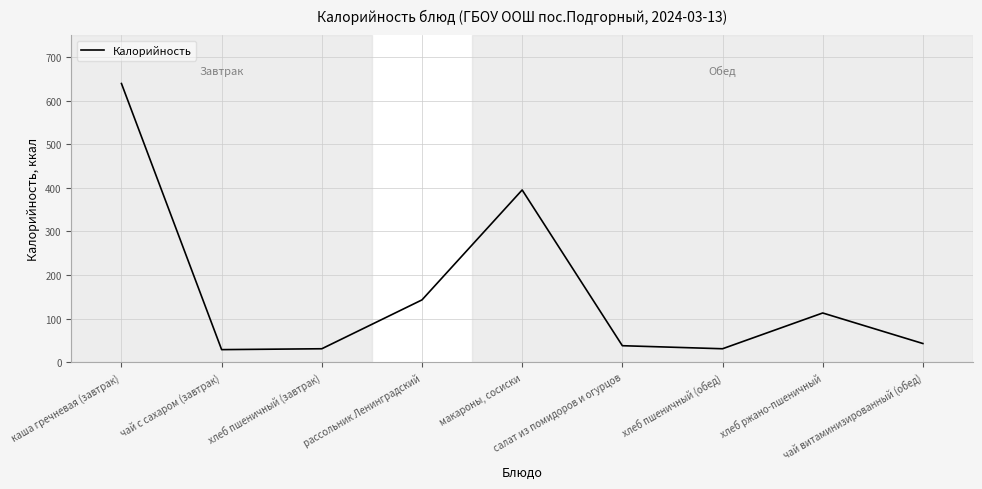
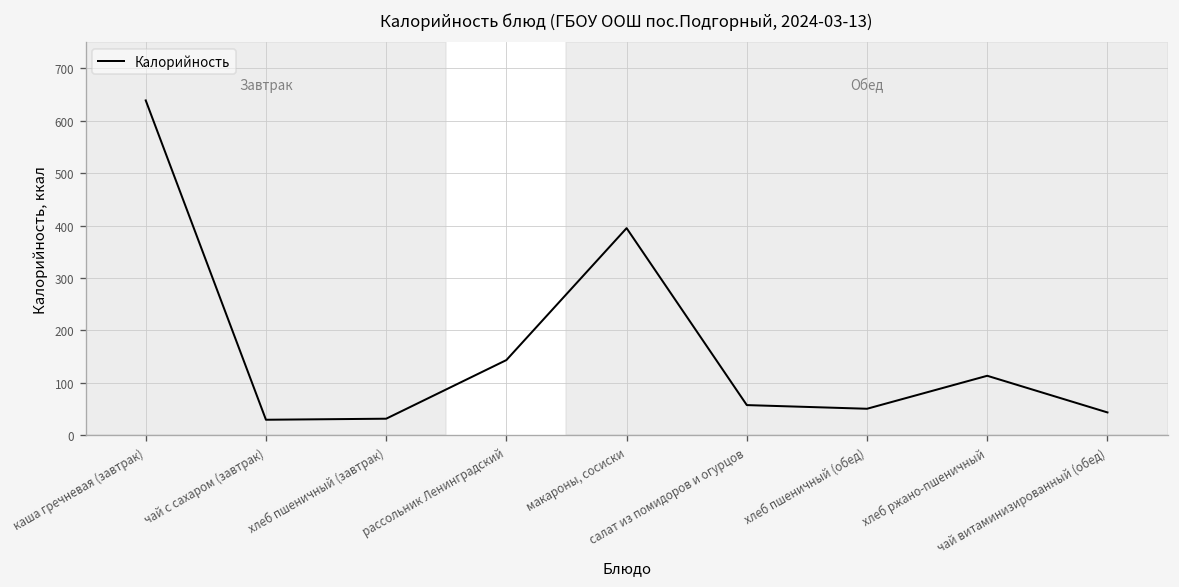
салат из помидоров и огурцов: 40 -> 60
хлеб пшеничный (обед): 30 -> 50
